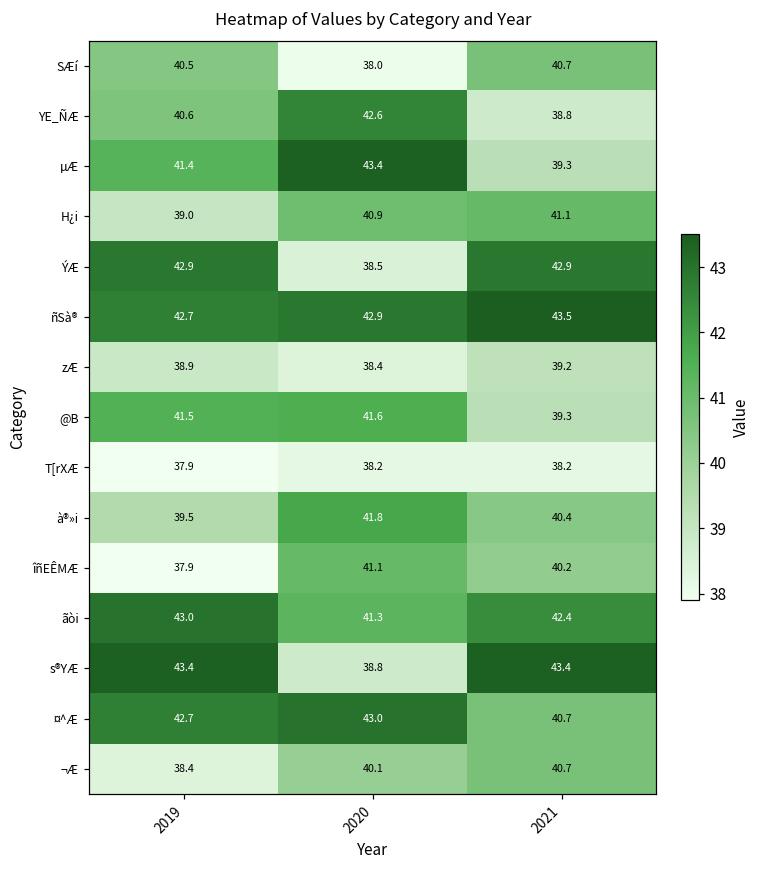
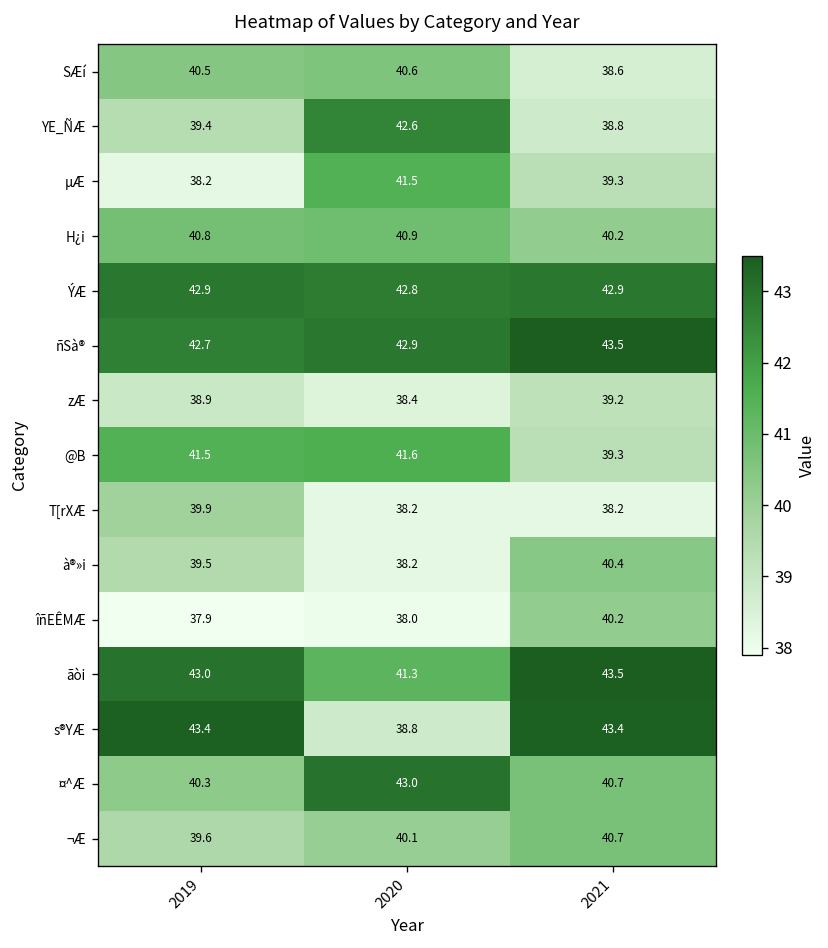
SÆí, 2020: 38.0 -> 40.6
SÆí, 2021: 40.7 -> 38.6
YE_ÑÆ, 2019: 40.6 -> 39.4
µÆ, 2019: 41.4 -> 38.2
µÆ, 2020: 43.4 -> 41.5
H¿i, 2019: 39.0 -> 40.8
H¿i, 2021: 41.1 -> 40.2
ÝÆ, 2020: 38.5 -> 42.8
T[rXÆ, 2019: 37.9 -> 39.9
à®»i, 2020: 41.8 -> 38.2
îñEÊMÆ, 2020: 41.1 -> 38.0
ãòi, 2021: 42.4 -> 43.5
¤^Æ, 2019: 42.7 -> 40.3
¬Æ, 2019: 38.4 -> 39.6
